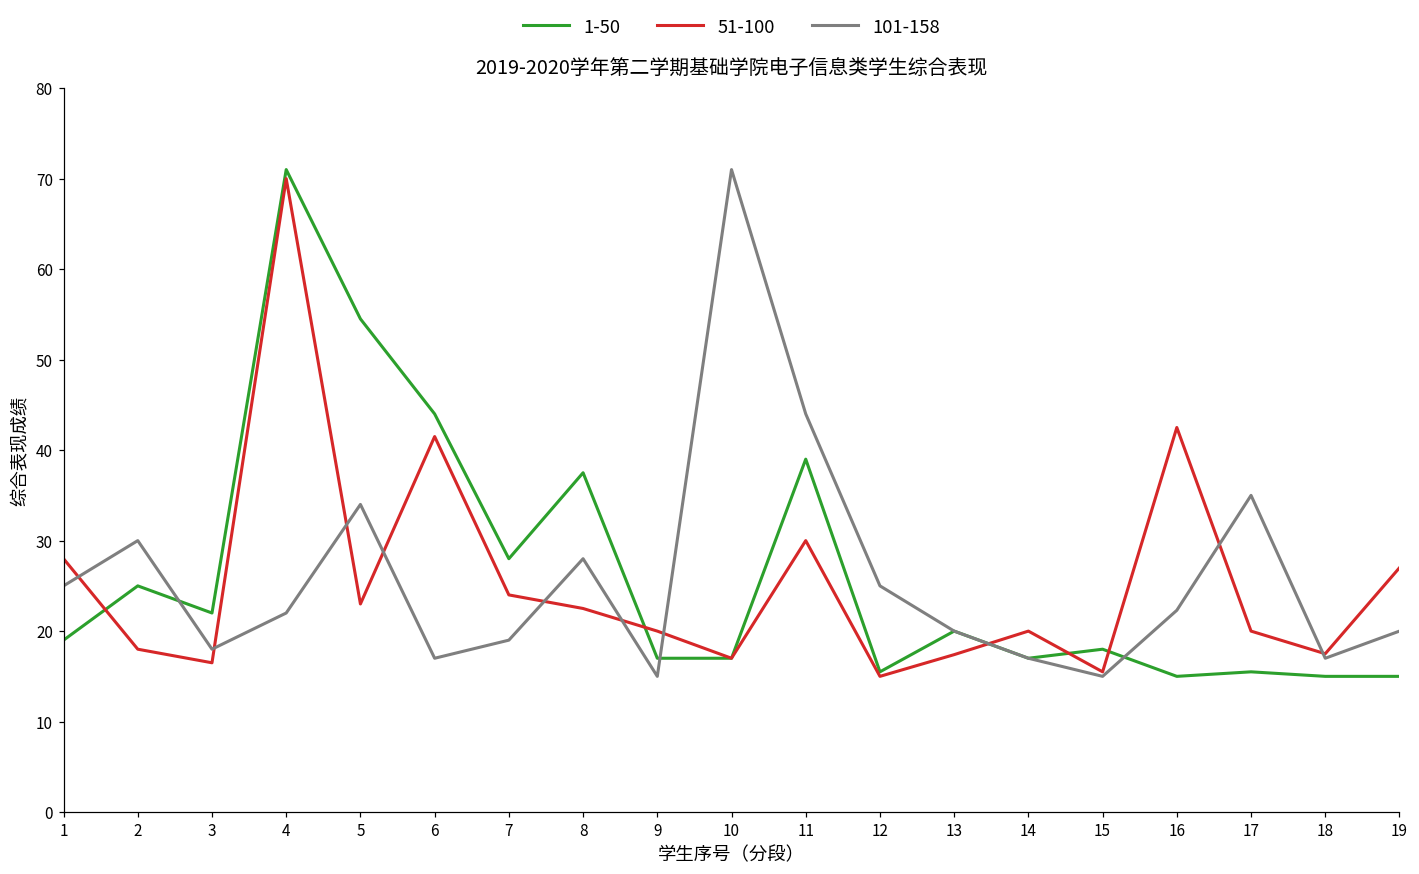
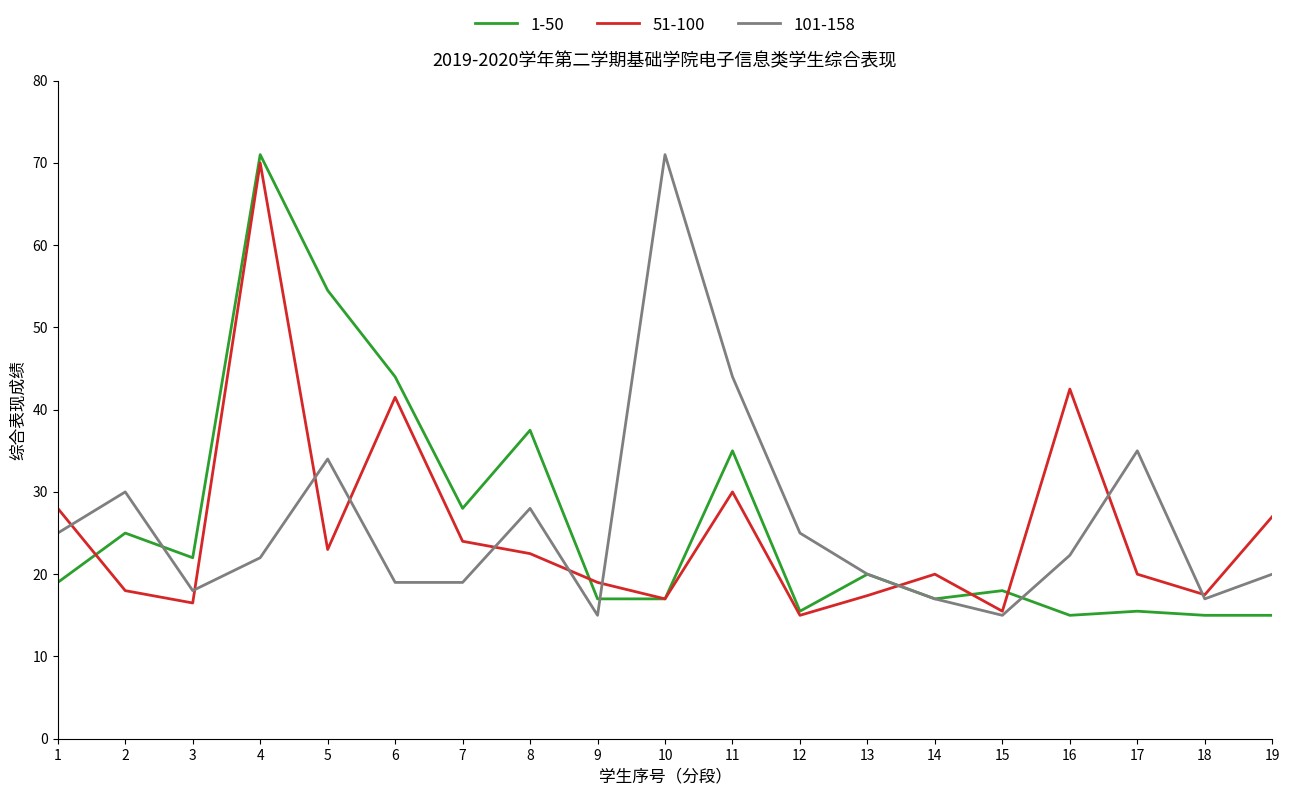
101-158, 6: 17 -> 19
51-100, 9: 20 -> 19
1-50, 11: 39 -> 35
